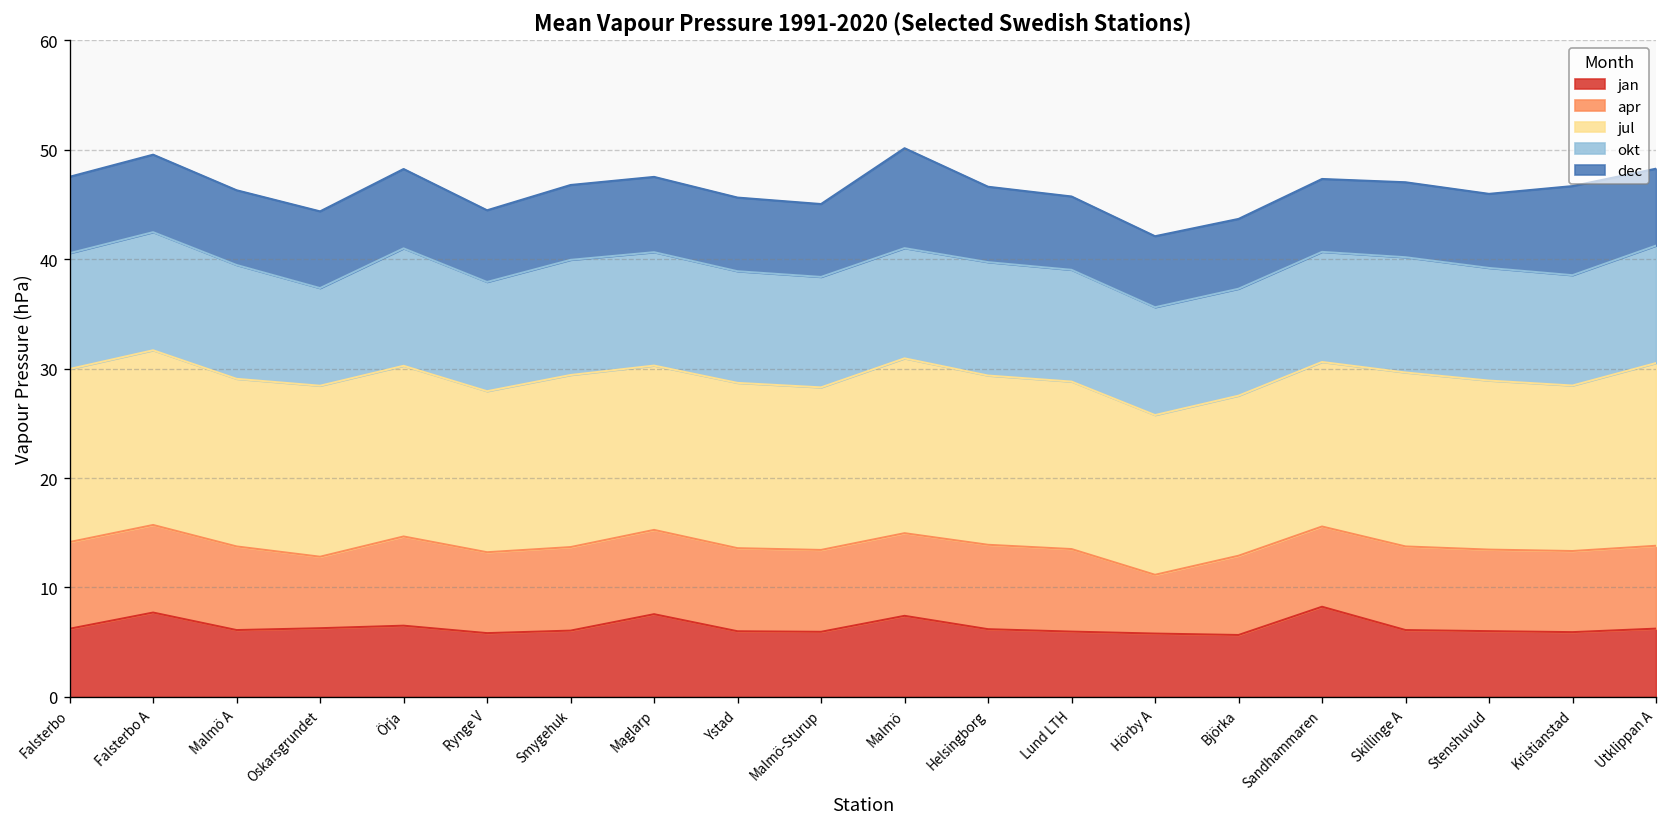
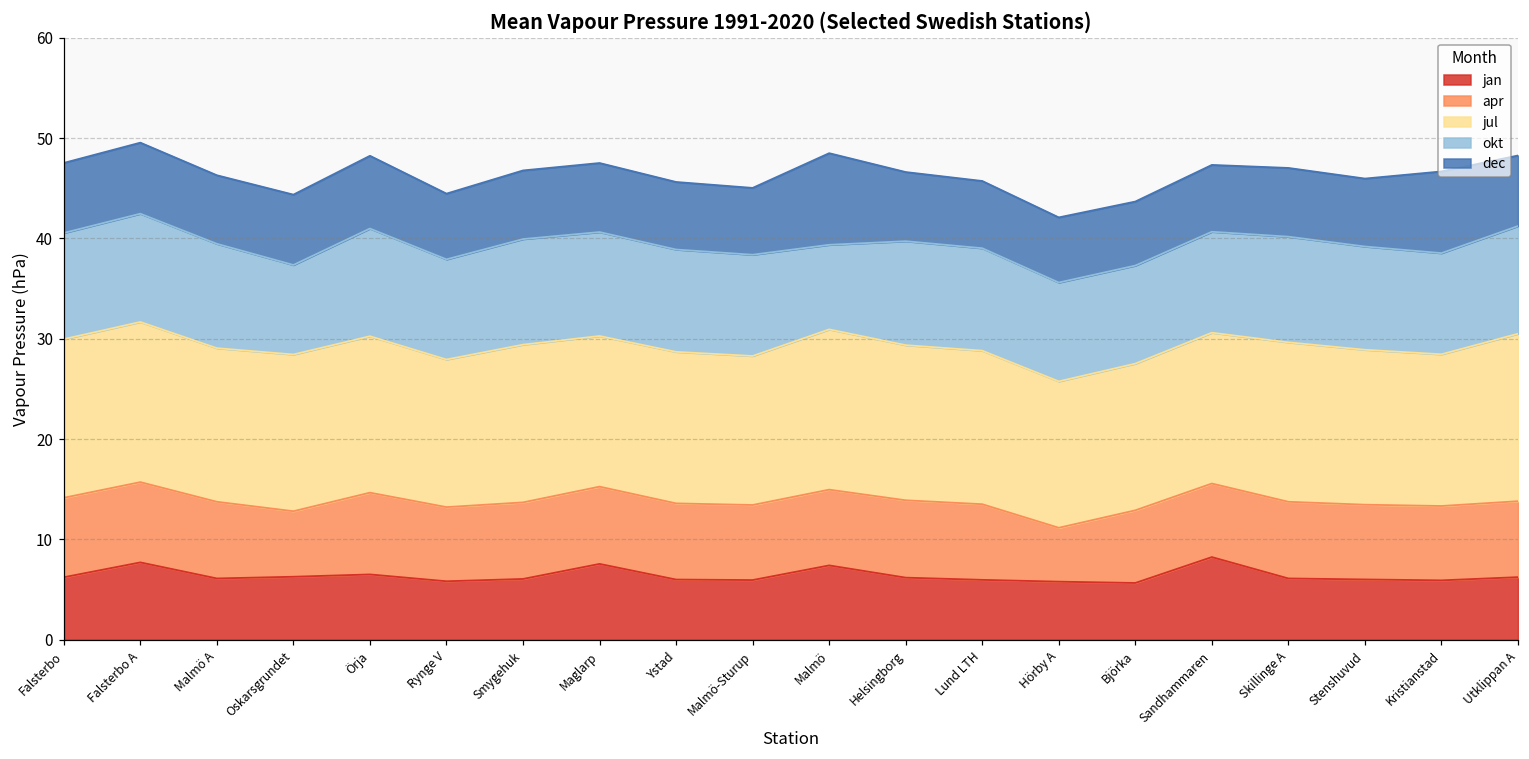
okt, Malmö: 10 -> 8
